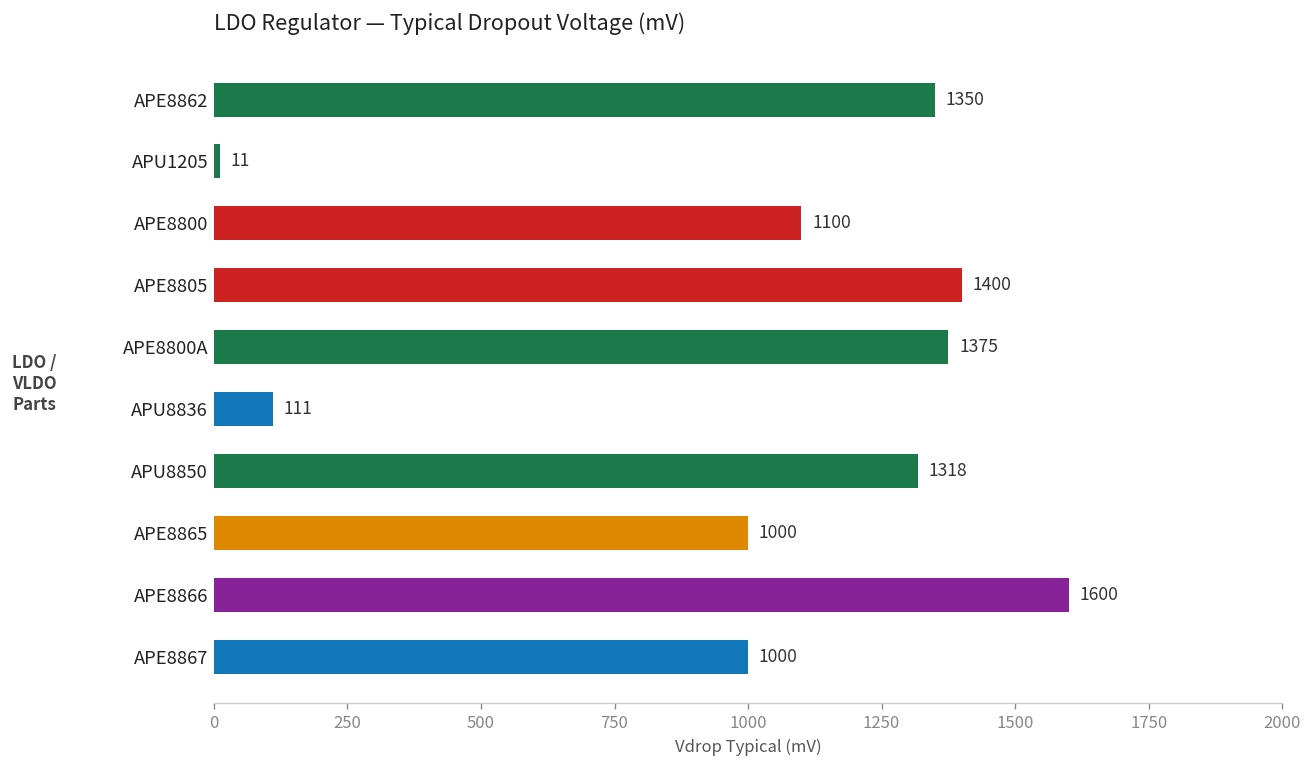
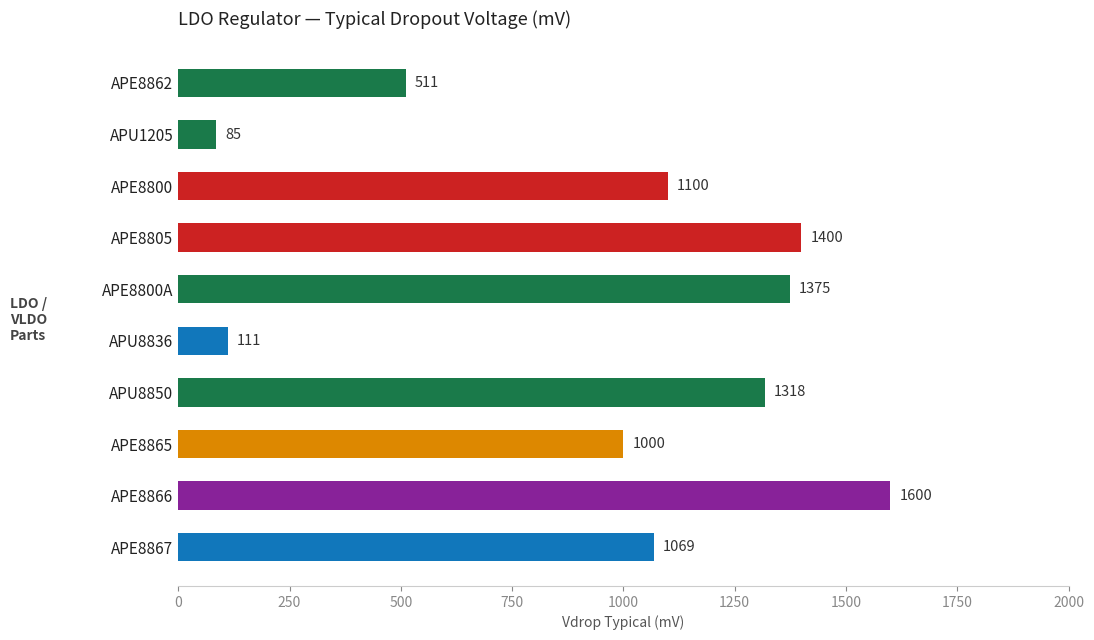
APE8862: 1350 -> 511
APU1205: 11 -> 85
APE8867: 1000 -> 1069
